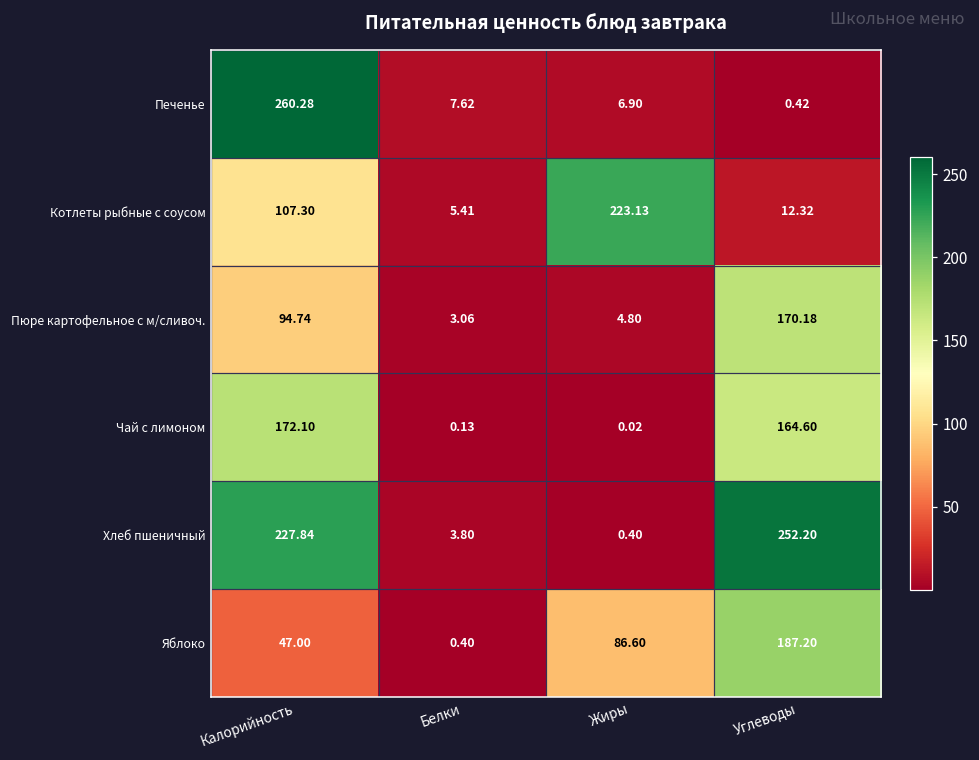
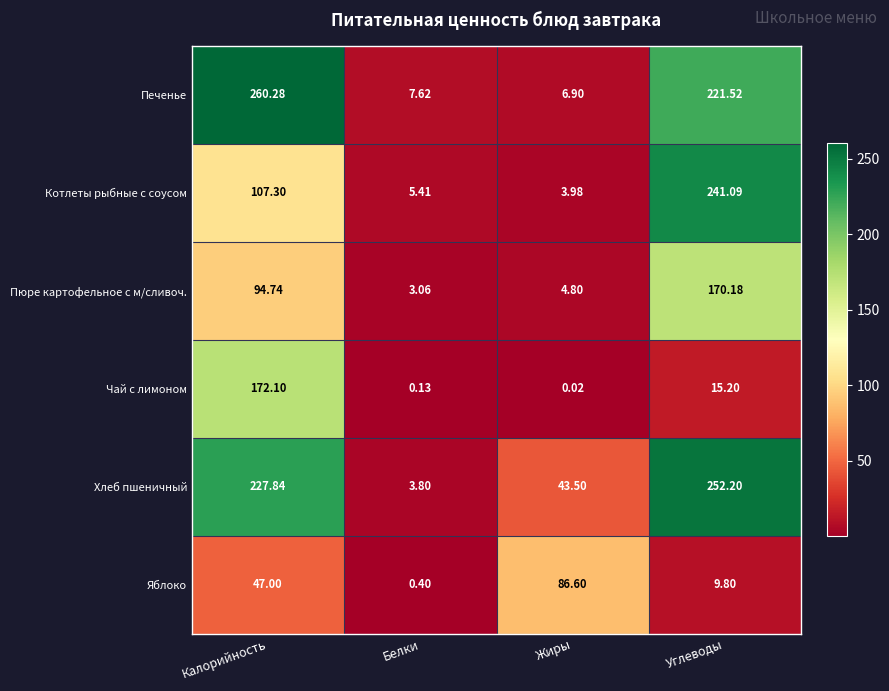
Печенье, Углеводы: 0.42 -> 221.52
Котлеты рыбные с соусом, Жиры: 223.13 -> 3.98
Котлеты рыбные с соусом, Углеводы: 12.32 -> 241.09
Чай с лимоном, Углеводы: 164.60 -> 15.20
Хлеб пшеничный, Жиры: 0.40 -> 43.50
Яблоко, Углеводы: 187.20 -> 9.80
